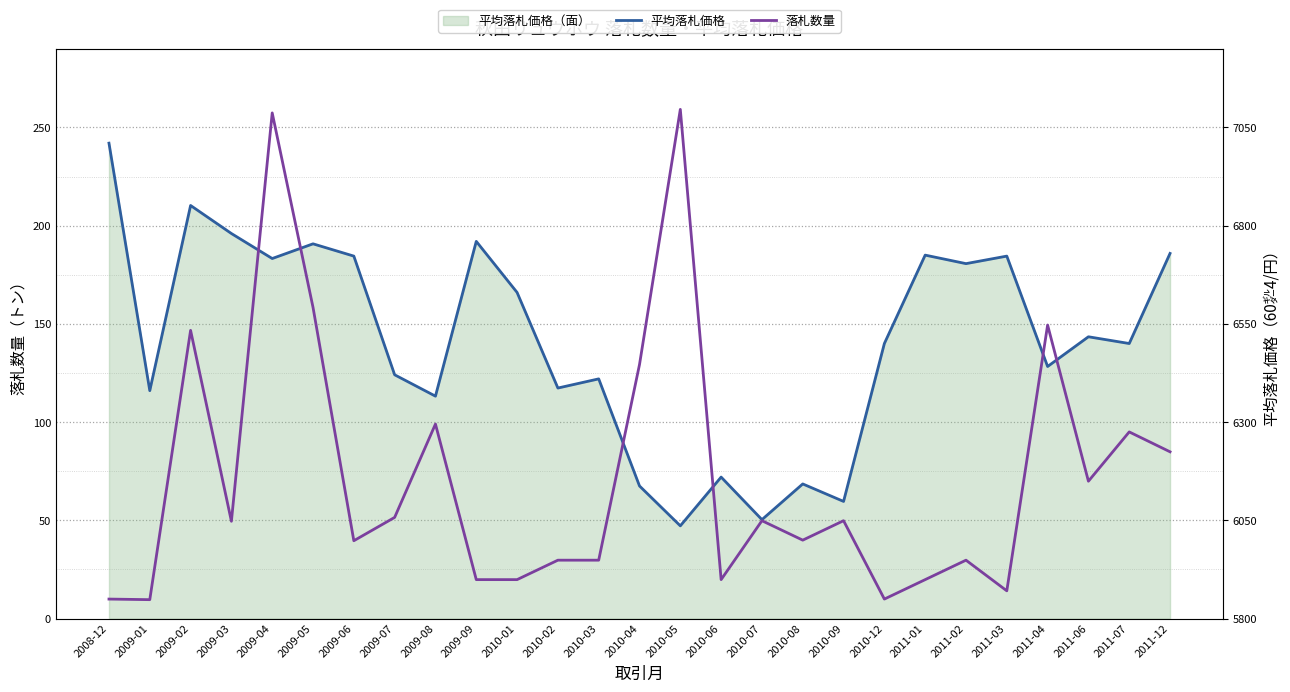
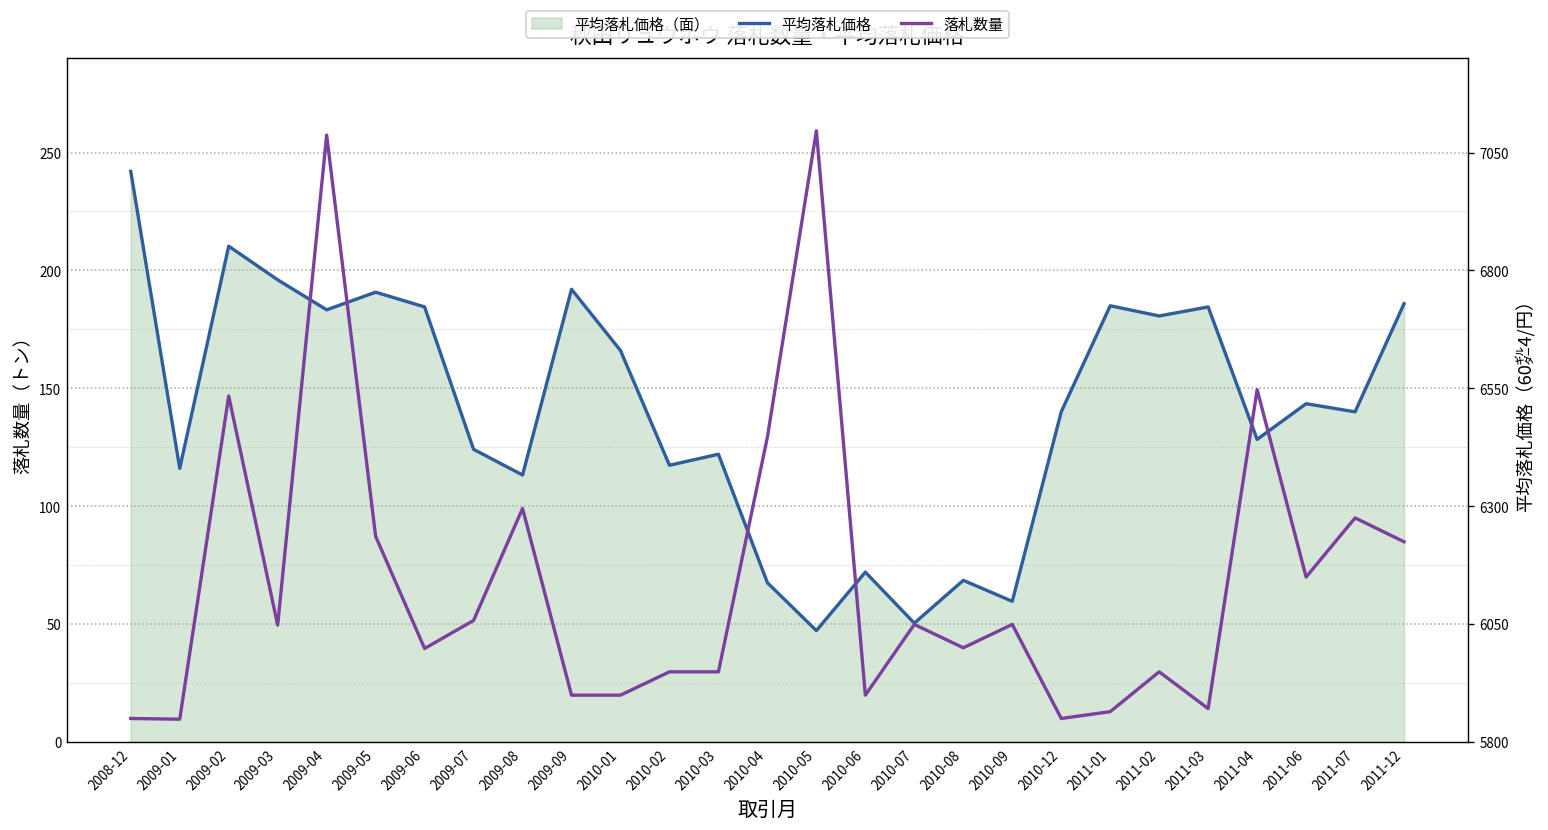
落札数量, 2009-05: 158 -> 87
落札数量, 2011-01: 20 -> 13
